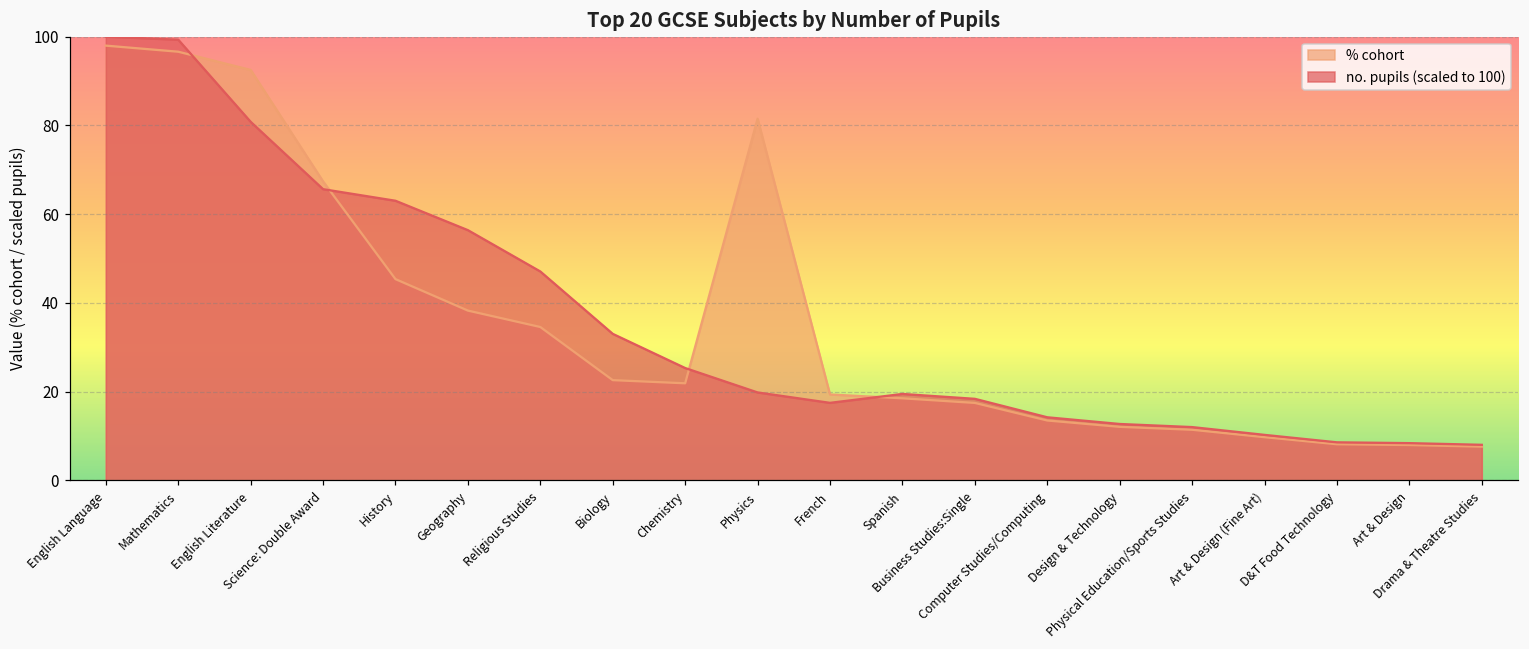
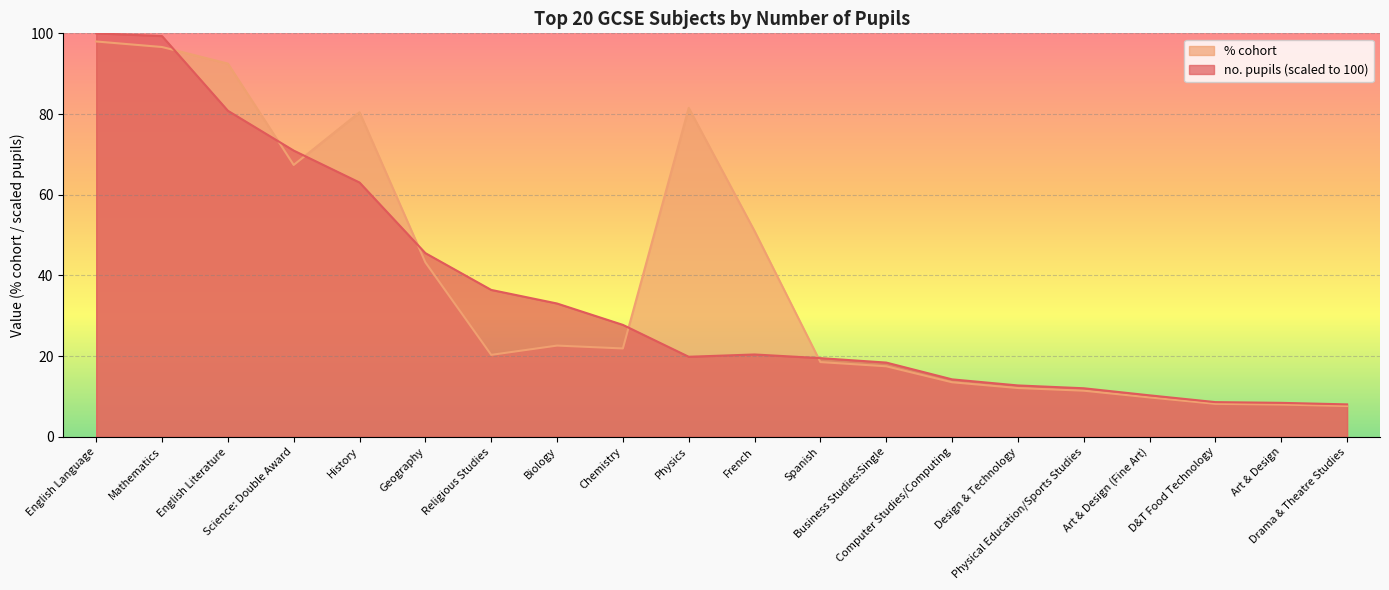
no. pupils (scaled to 100), Science: Double Award: 66 -> 71
% cohort, History: 45 -> 80
% cohort, Geography: 38 -> 43
no. pupils (scaled to 100), Geography: 56 -> 46
% cohort, Religious Studies: 35 -> 20
no. pupils (scaled to 100), Religious Studies: 47 -> 36
no. pupils (scaled to 100), Chemistry: 25 -> 28
% cohort, French: 19 -> 51
no. pupils (scaled to 100), French: 17 -> 20
